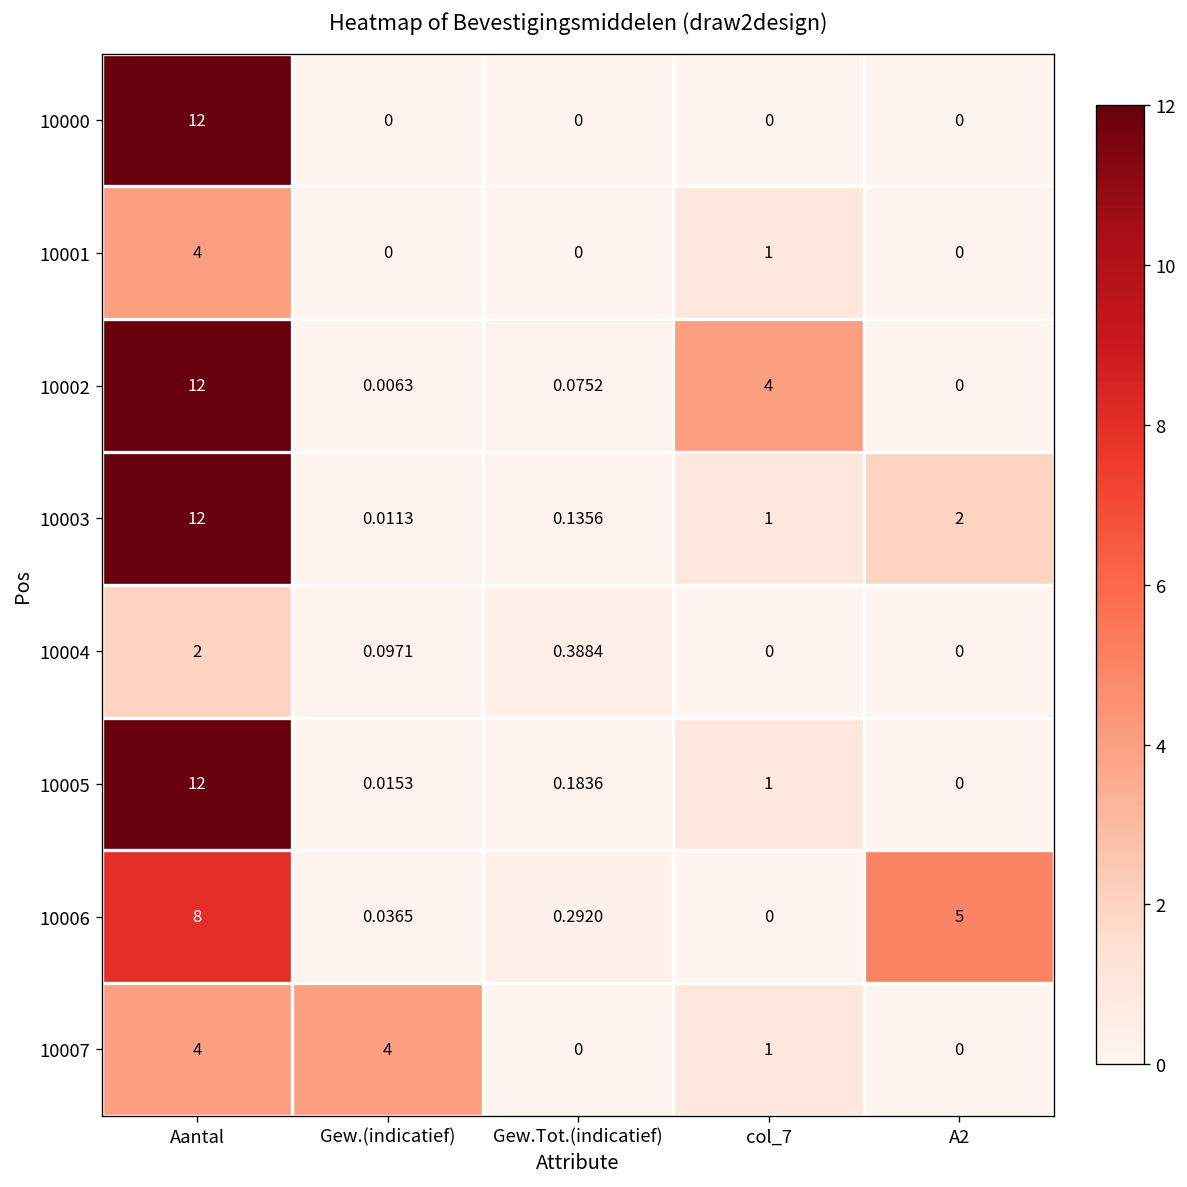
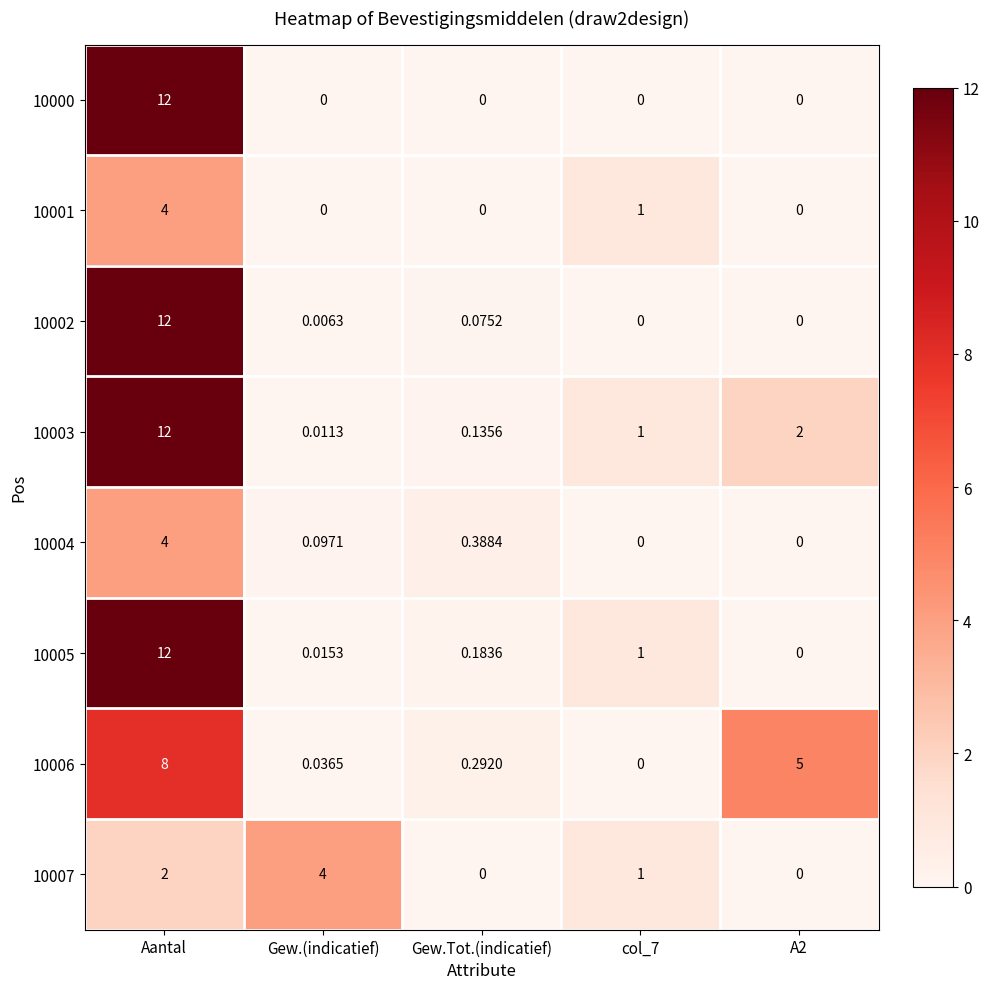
10002, col_7: 4 -> 0
10004, Aantal: 2 -> 4
10007, Aantal: 4 -> 2
